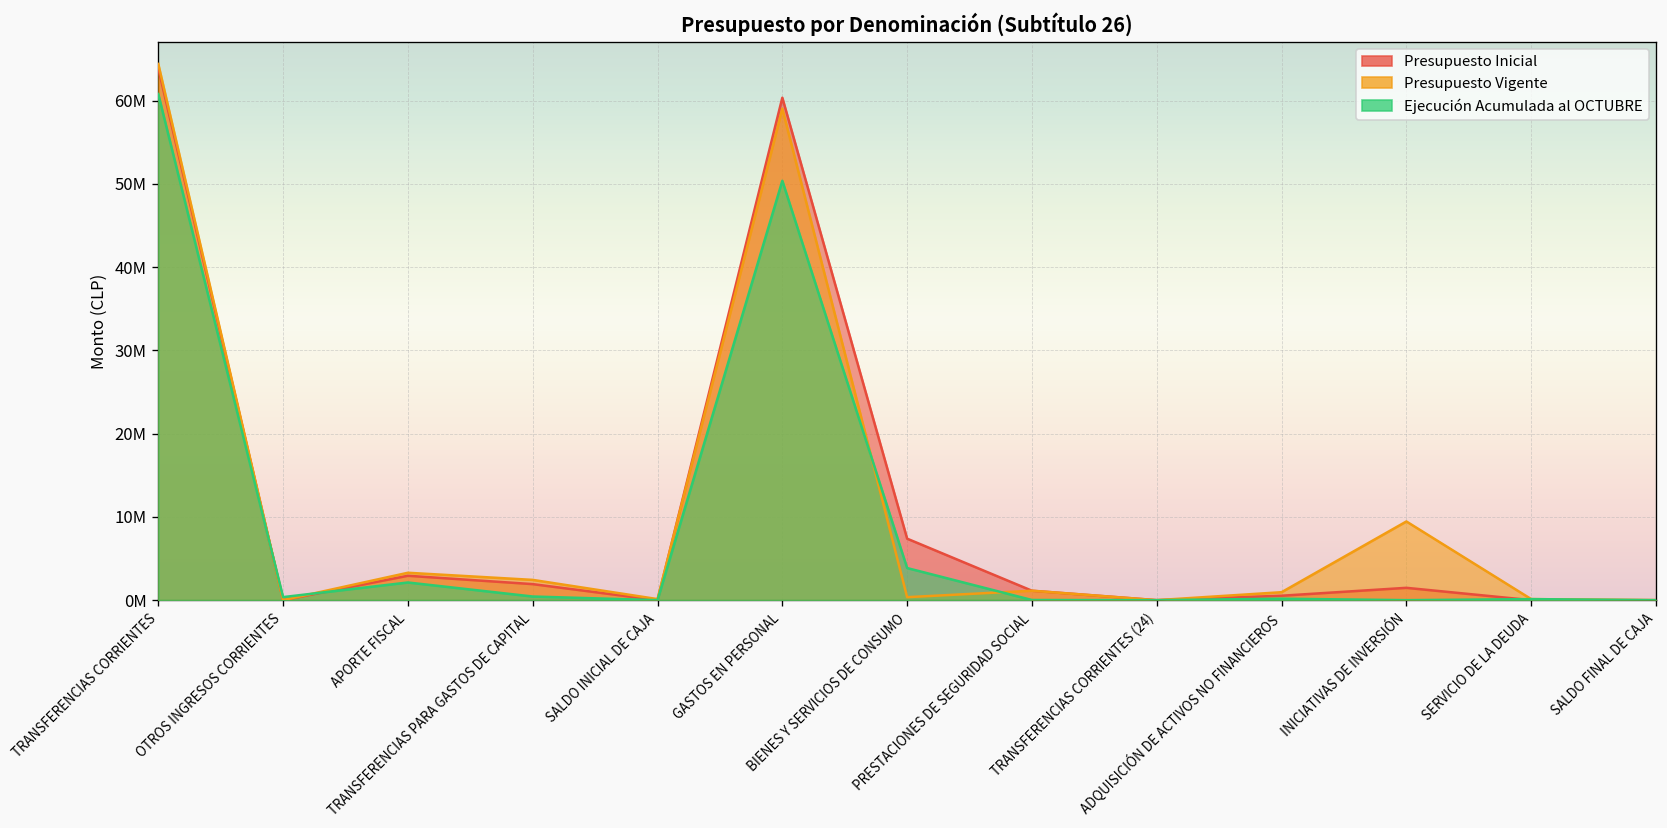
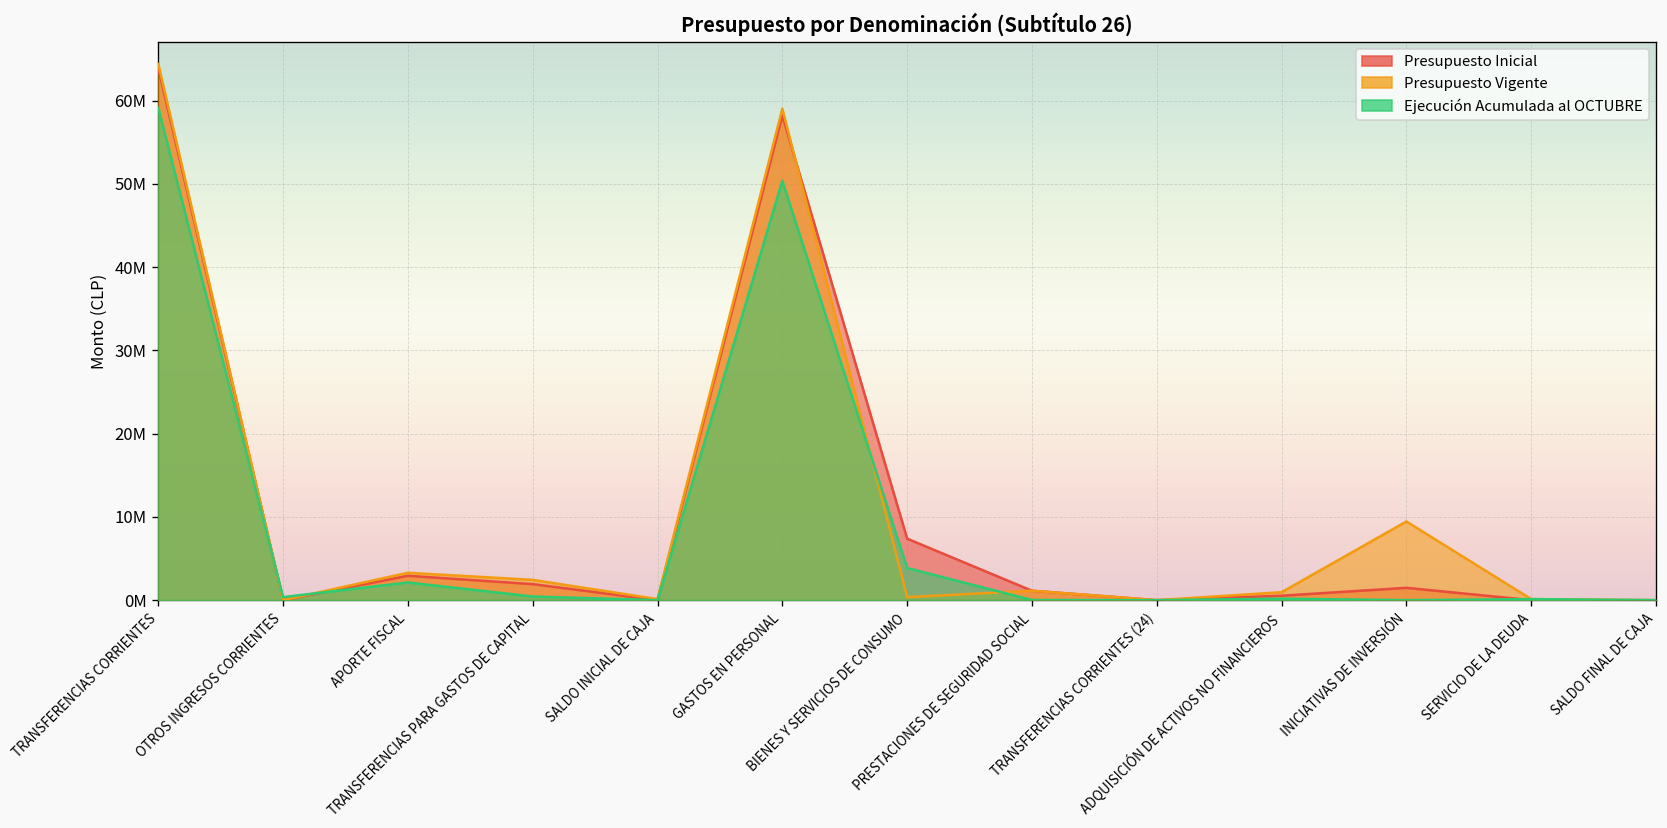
Ejecución Acumulada al OCTUBRE, TRANSFERENCIAS CORRIENTES: 61000000 -> 59000000
Presupuesto Inicial, GASTOS EN PERSONAL: 60000000 -> 58000000
